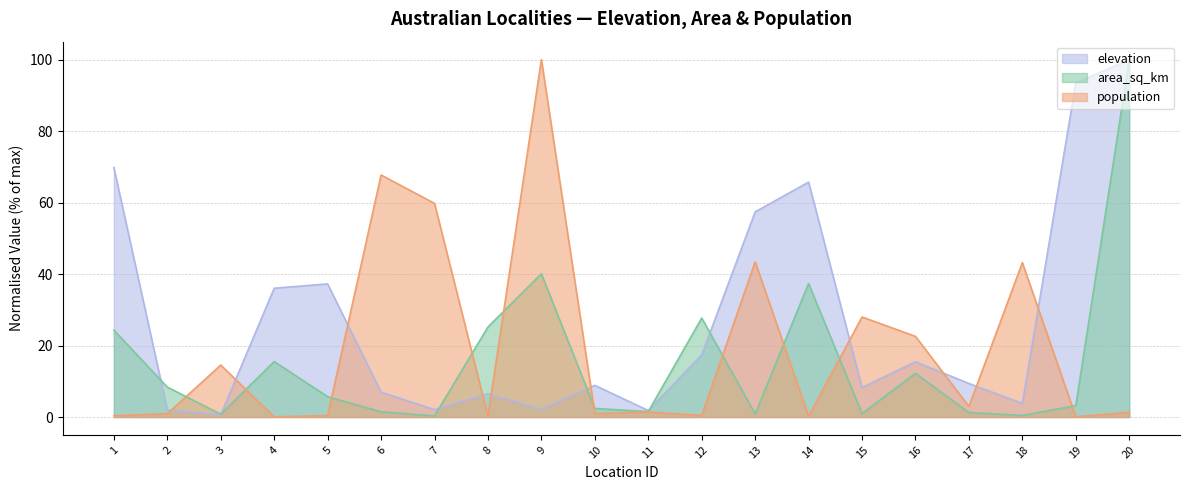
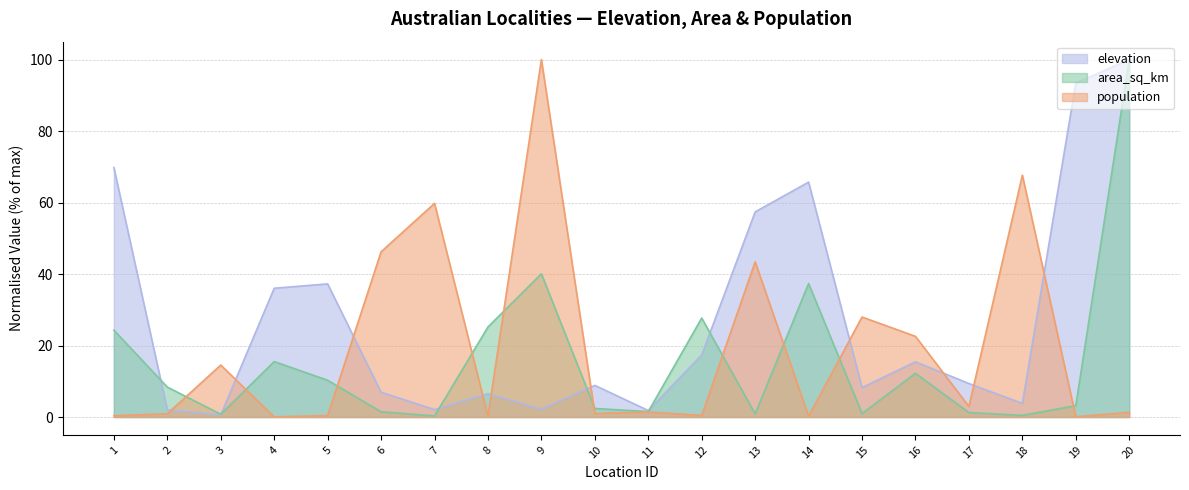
area_sq_km, 5: 6 -> 10
population, 6: 68 -> 46
population, 18: 43 -> 68
